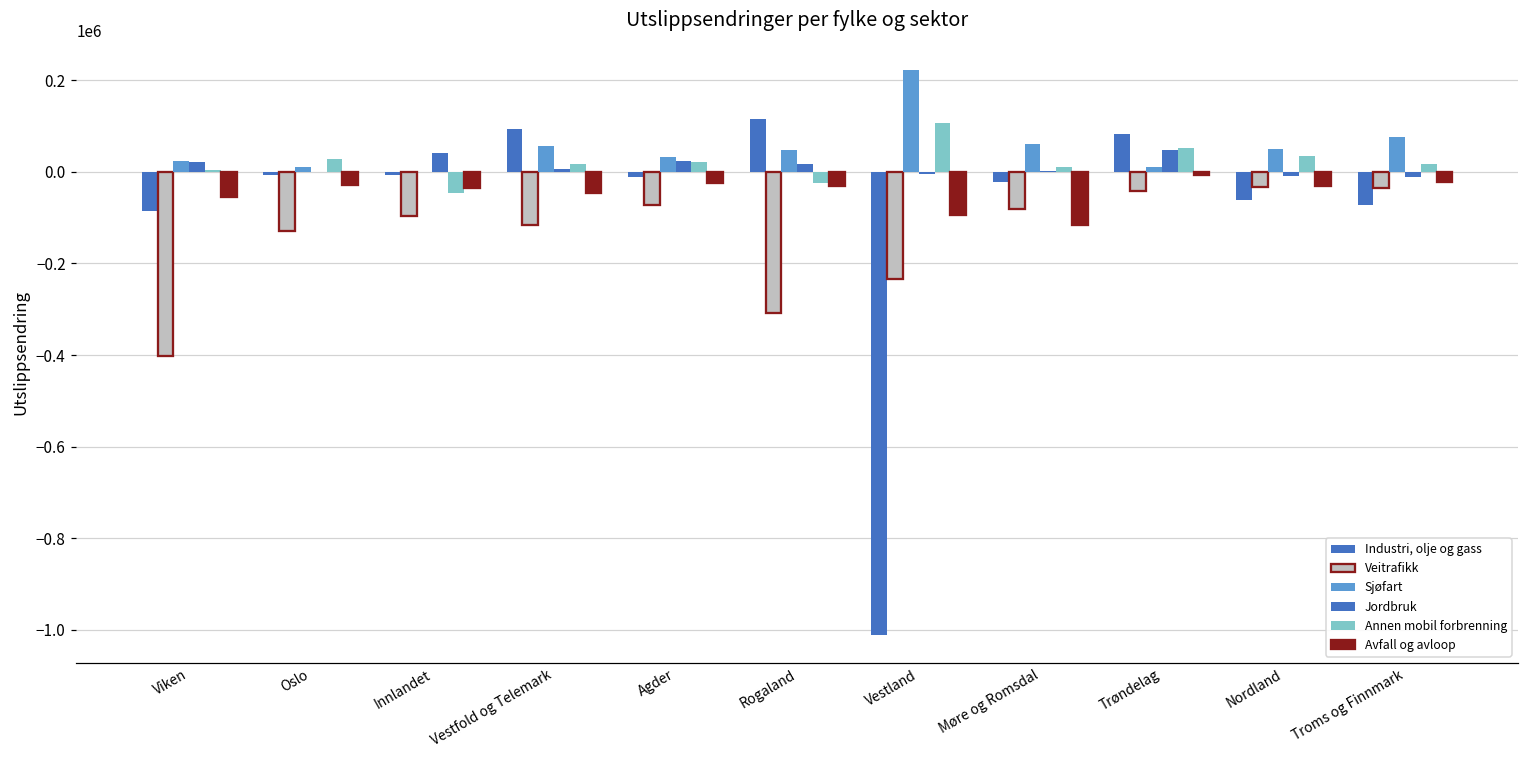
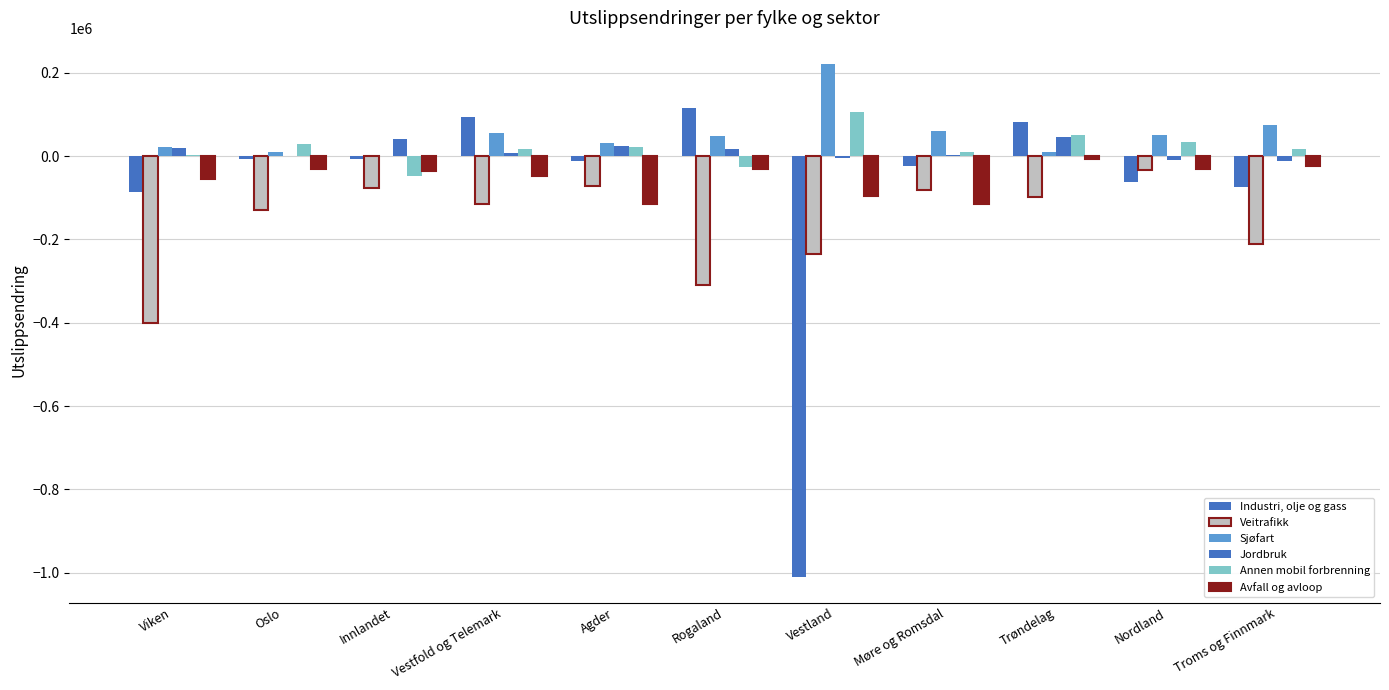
Veitrafikk, Innlandet: -100000 -> -80000
Avfall og avloop, Agder: -30000 -> -120000
Veitrafikk, Trøndelag: -40000 -> -100000
Veitrafikk, Troms og Finnmark: -40000 -> -210000
